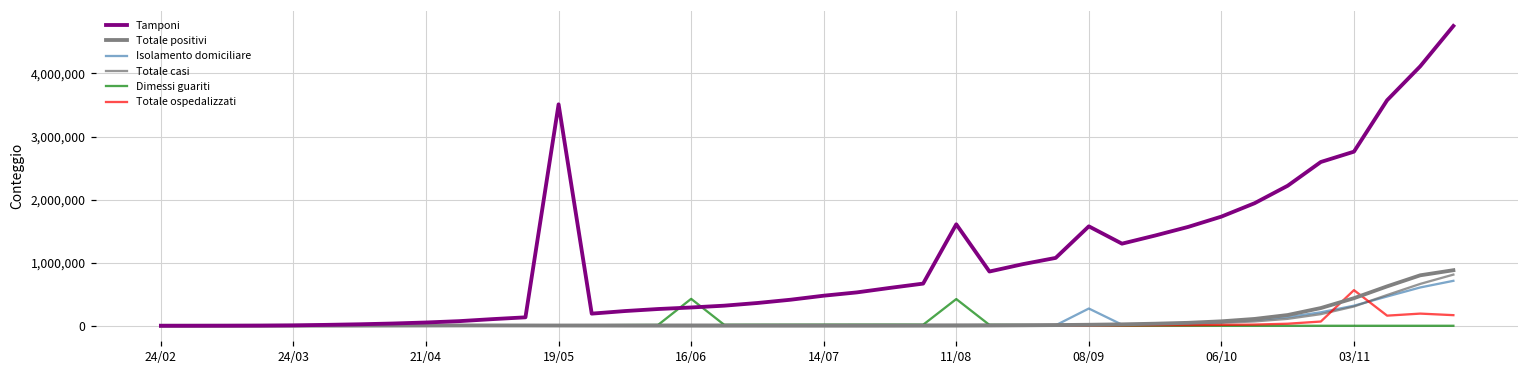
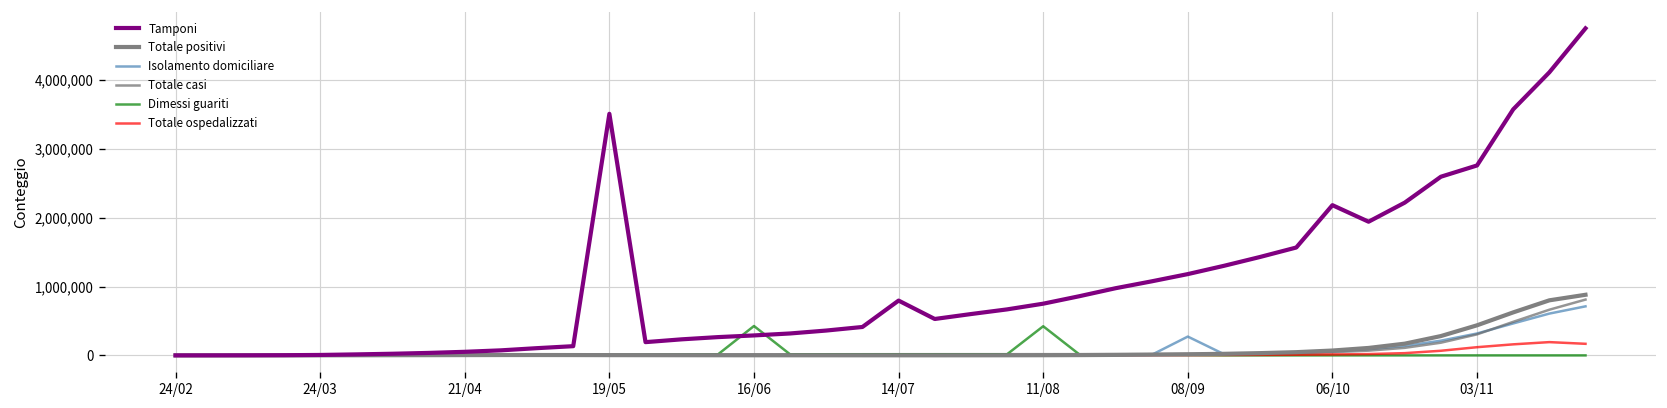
Tamponi, 14/07: 500,000 -> 800,000
Tamponi, 11/08: 1,600,000 -> 800,000
Tamponi, 08/09: 1,600,000 -> 1,200,000
Tamponi, 06/10: 1,700,000 -> 2,200,000
Totale ospedalizzati, 03/11: 600,000 -> 100,000
